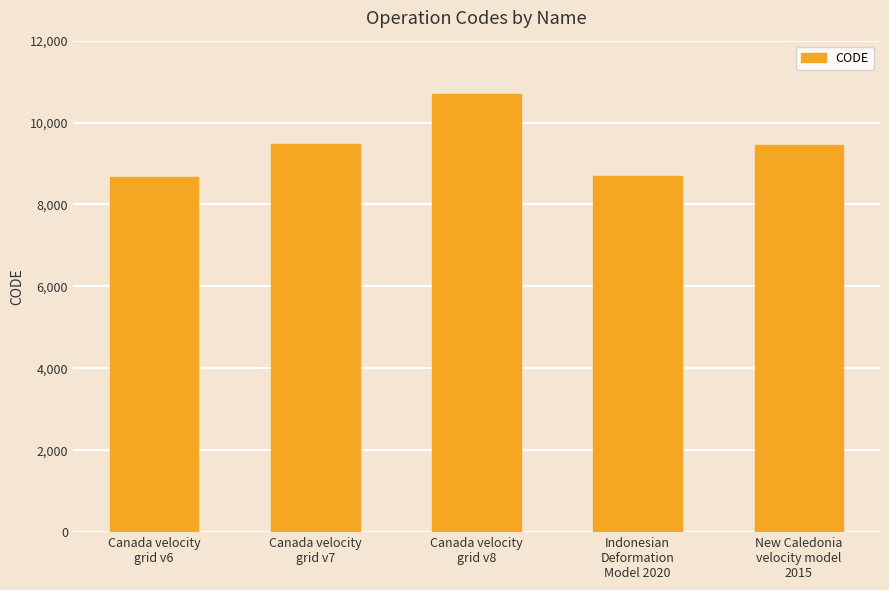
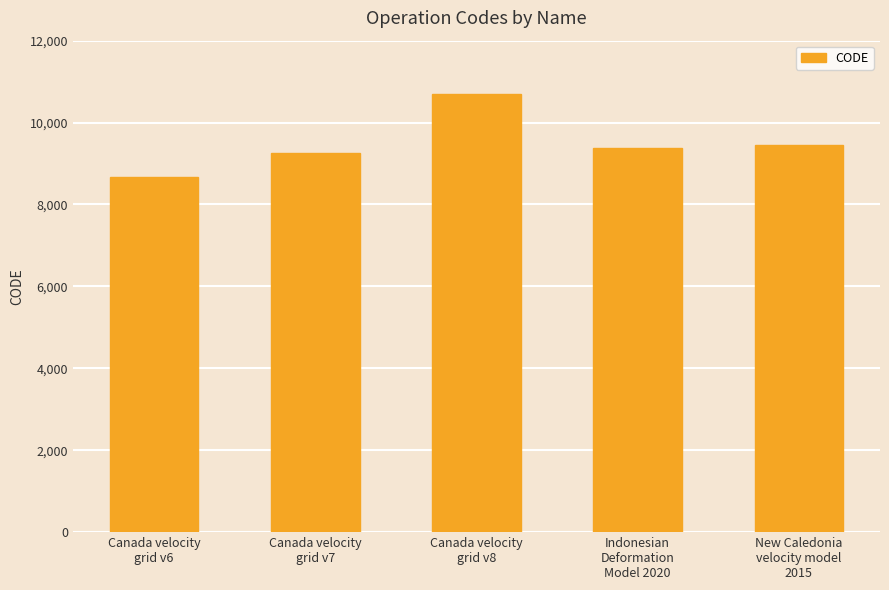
Canada velocity grid v7: 9,500 -> 9,300
Indonesian Deformation Model 2020: 8,700 -> 9,400
